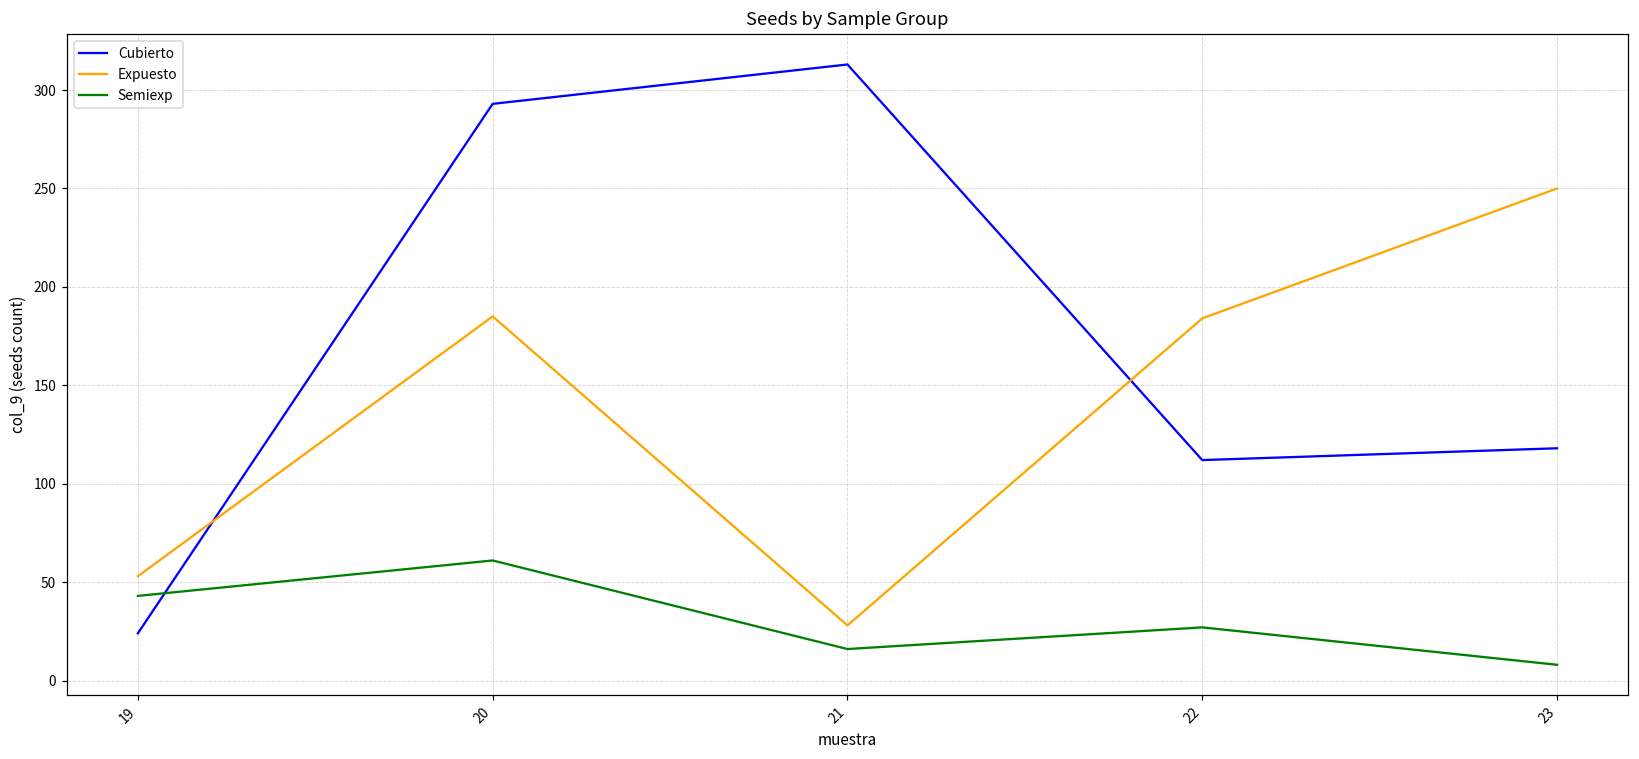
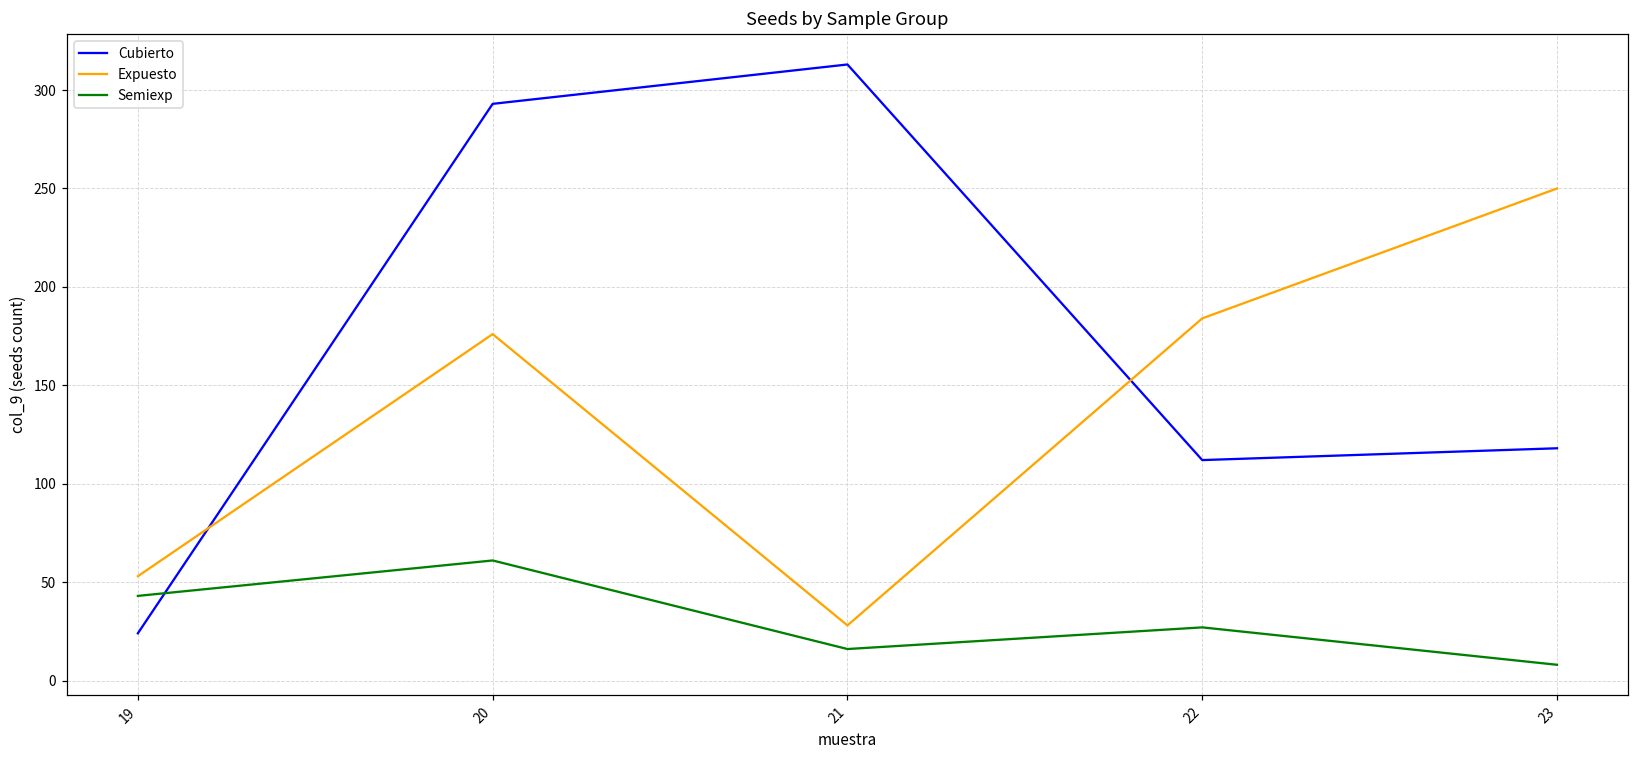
Expuesto, 20: 185 -> 176
